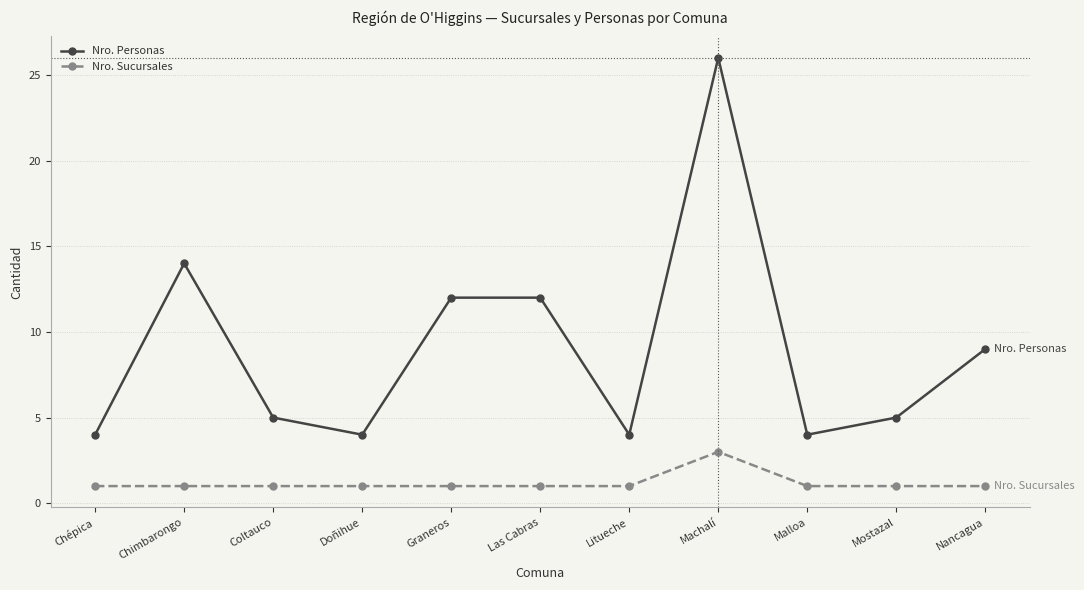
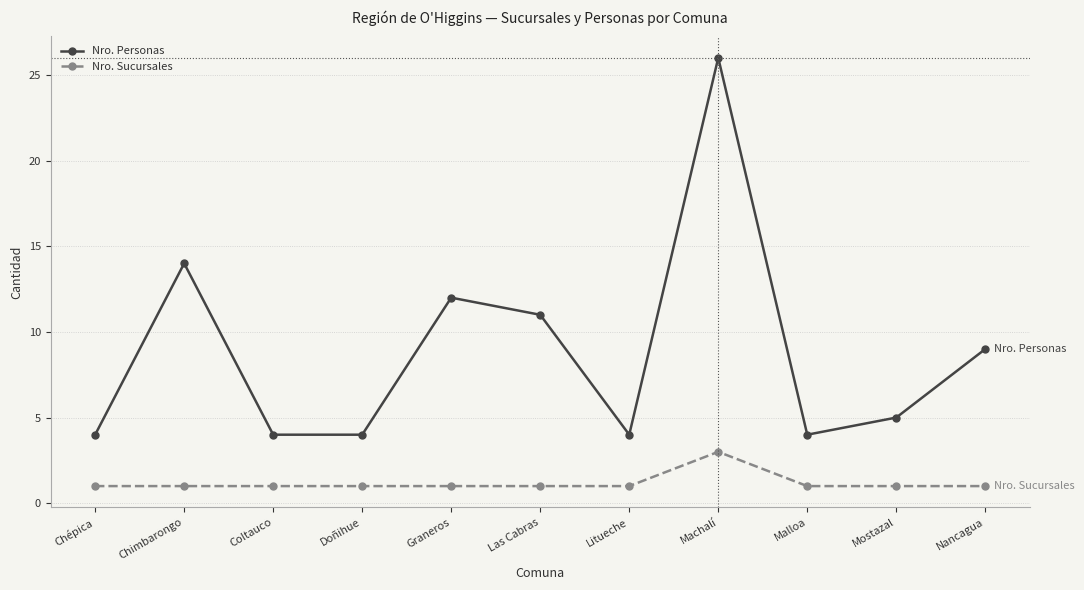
Nro. Personas, Coltauco: 5 -> 4
Nro. Personas, Las Cabras: 12 -> 11
